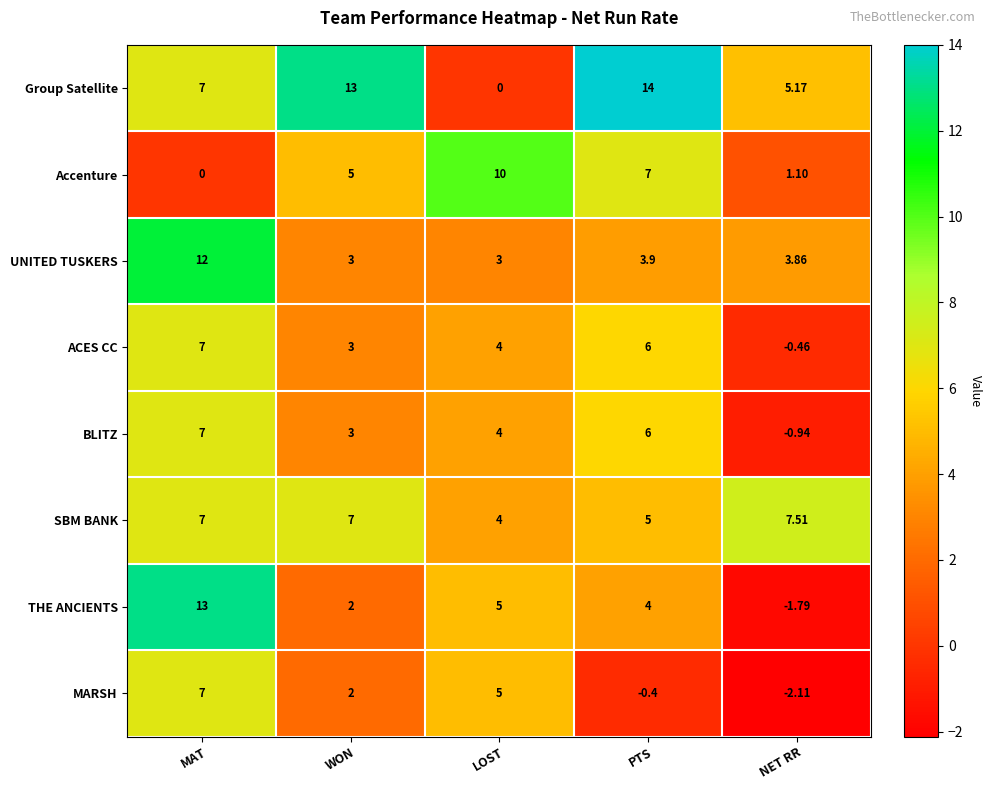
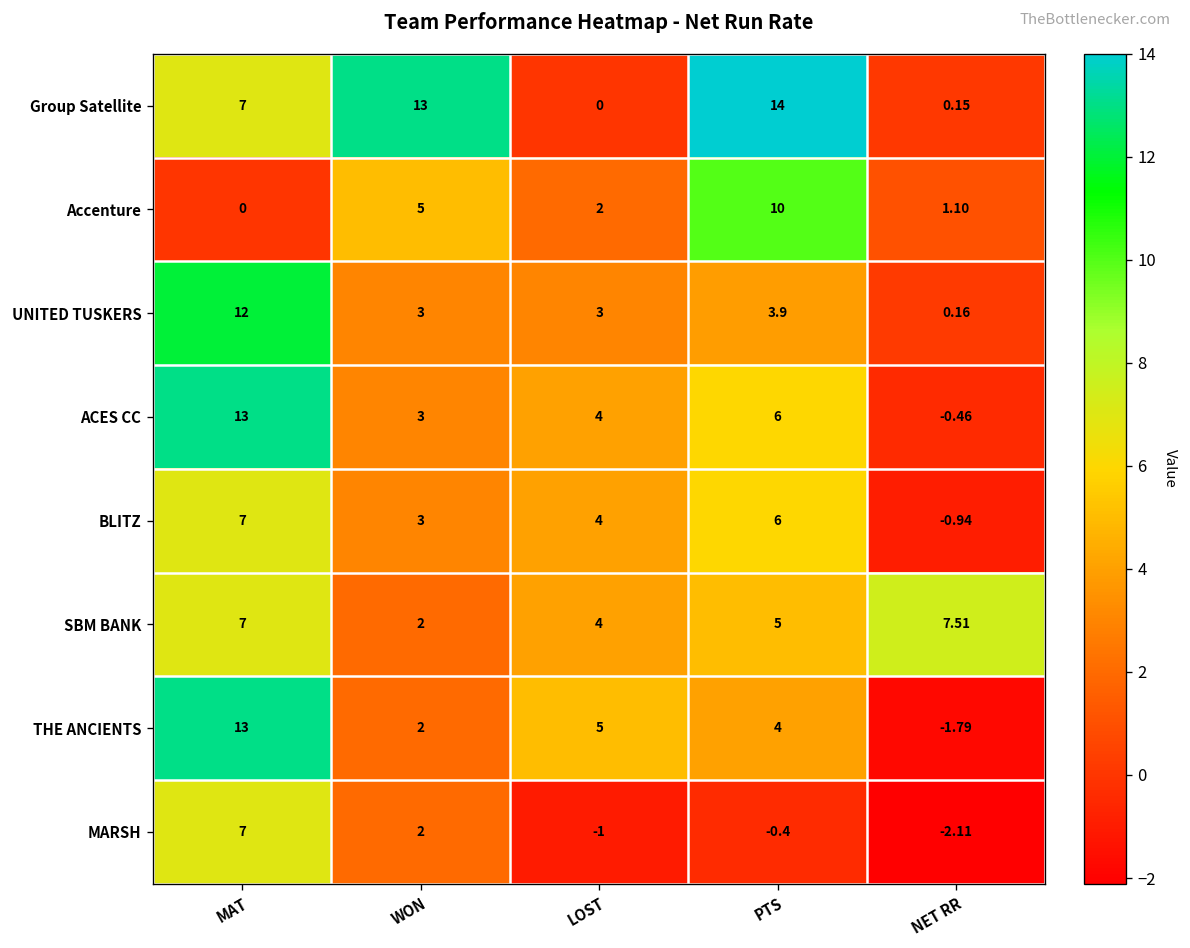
Group Satellite, NET RR: 5.17 -> 0.15
Accenture, LOST: 10 -> 2
Accenture, PTS: 7 -> 10
UNITED TUSKERS, NET RR: 3.86 -> 0.16
ACES CC, MAT: 7 -> 13
SBM BANK, WON: 7 -> 2
MARSH, LOST: 5 -> -1
